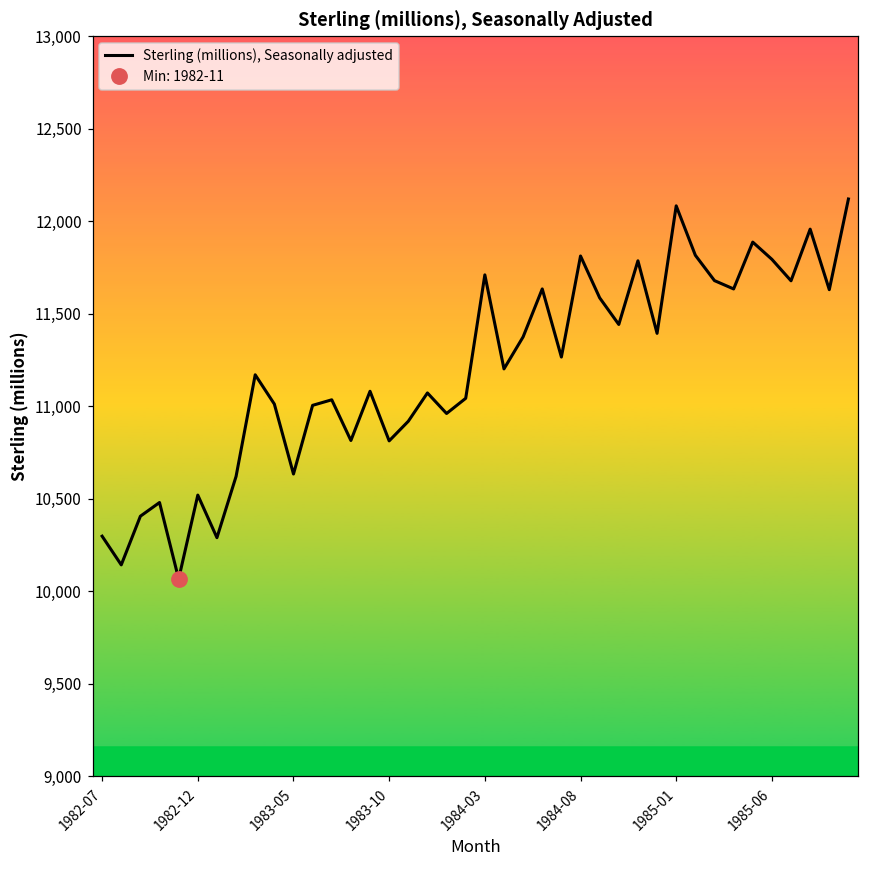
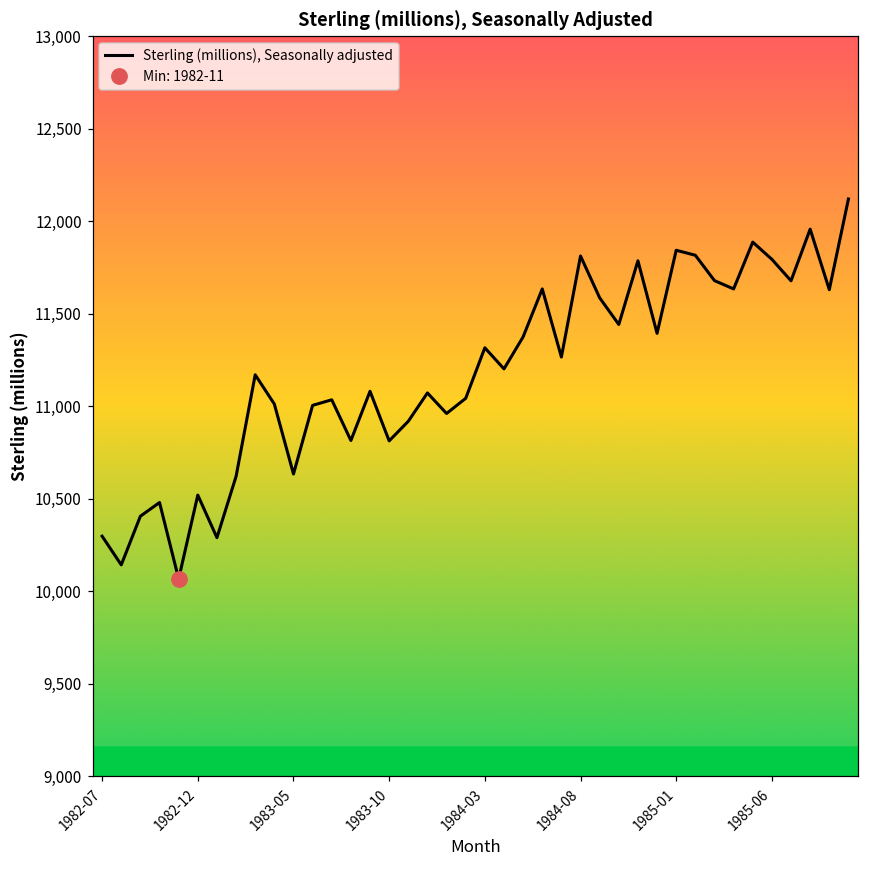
Sterling (millions), Seasonally adjusted, 1984-03: 11,710 -> 11,320
Sterling (millions), Seasonally adjusted, 1985-01: 12,080 -> 11,840
